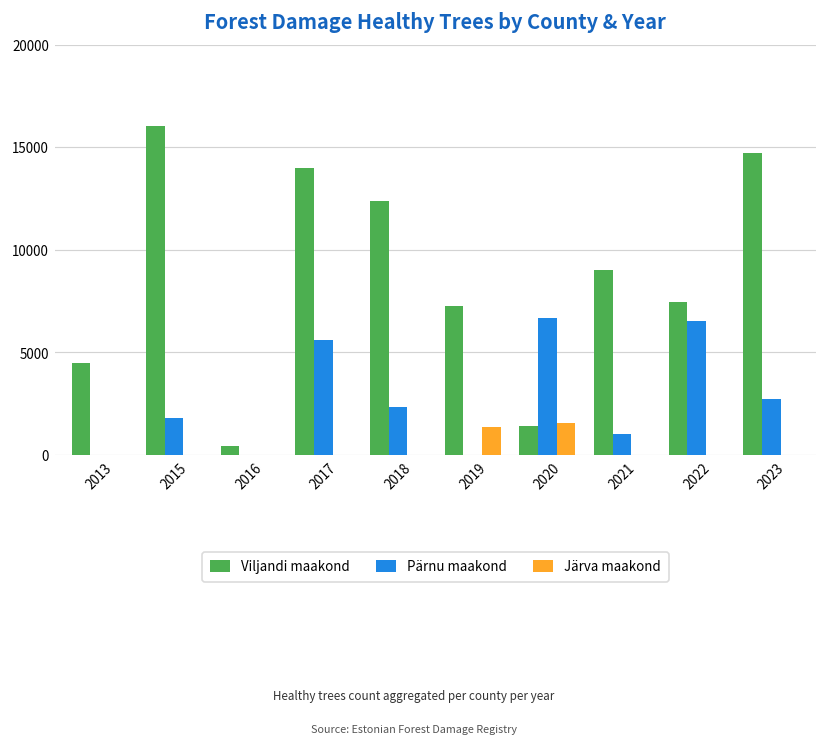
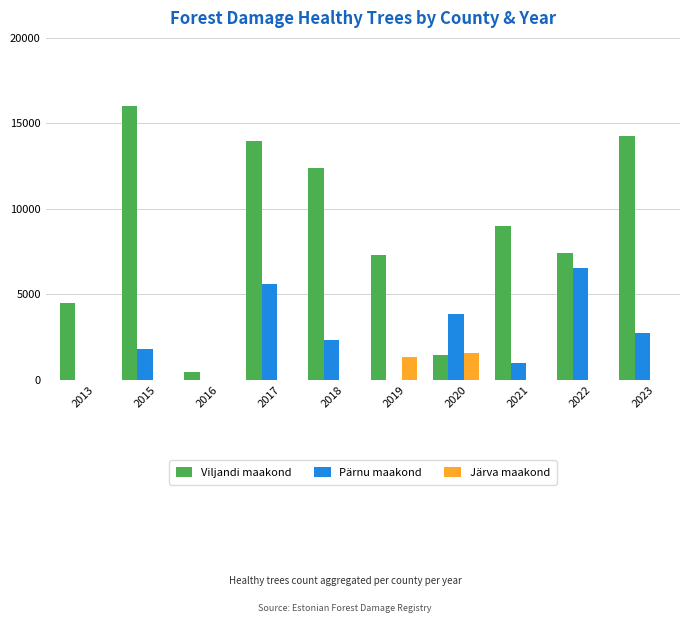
Pärnu maakond, 2020: 6700 -> 3800
Viljandi maakond, 2023: 14700 -> 14300
